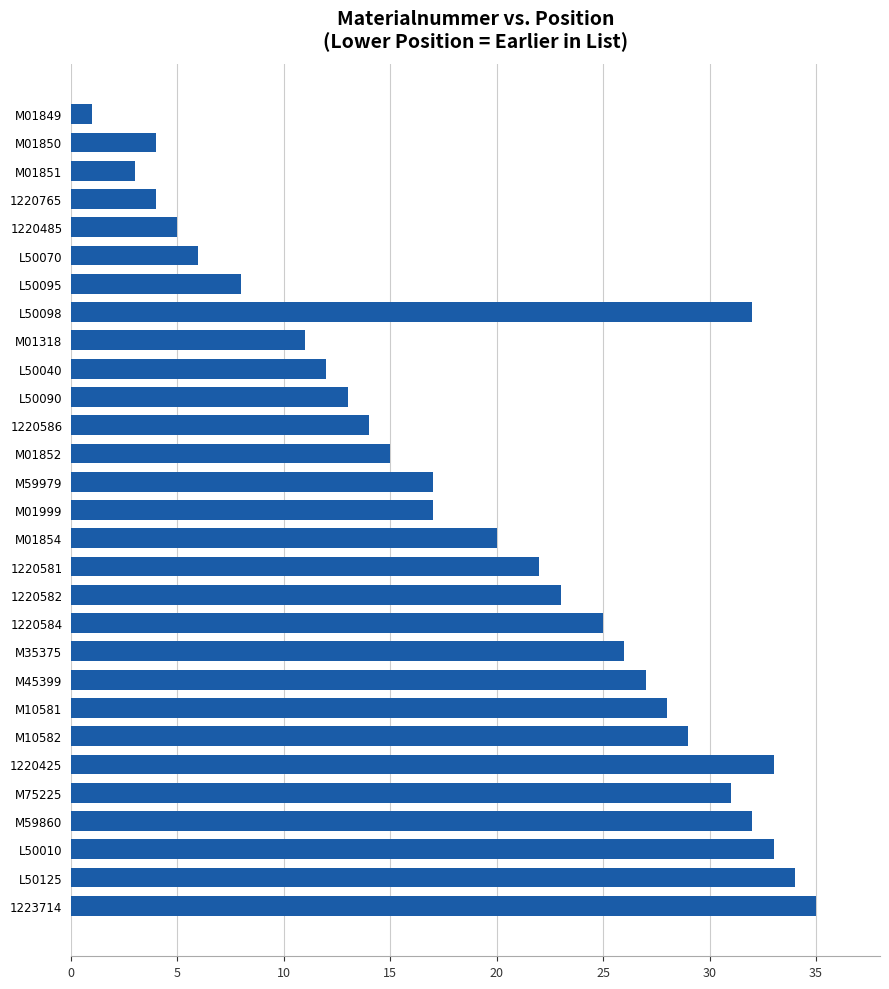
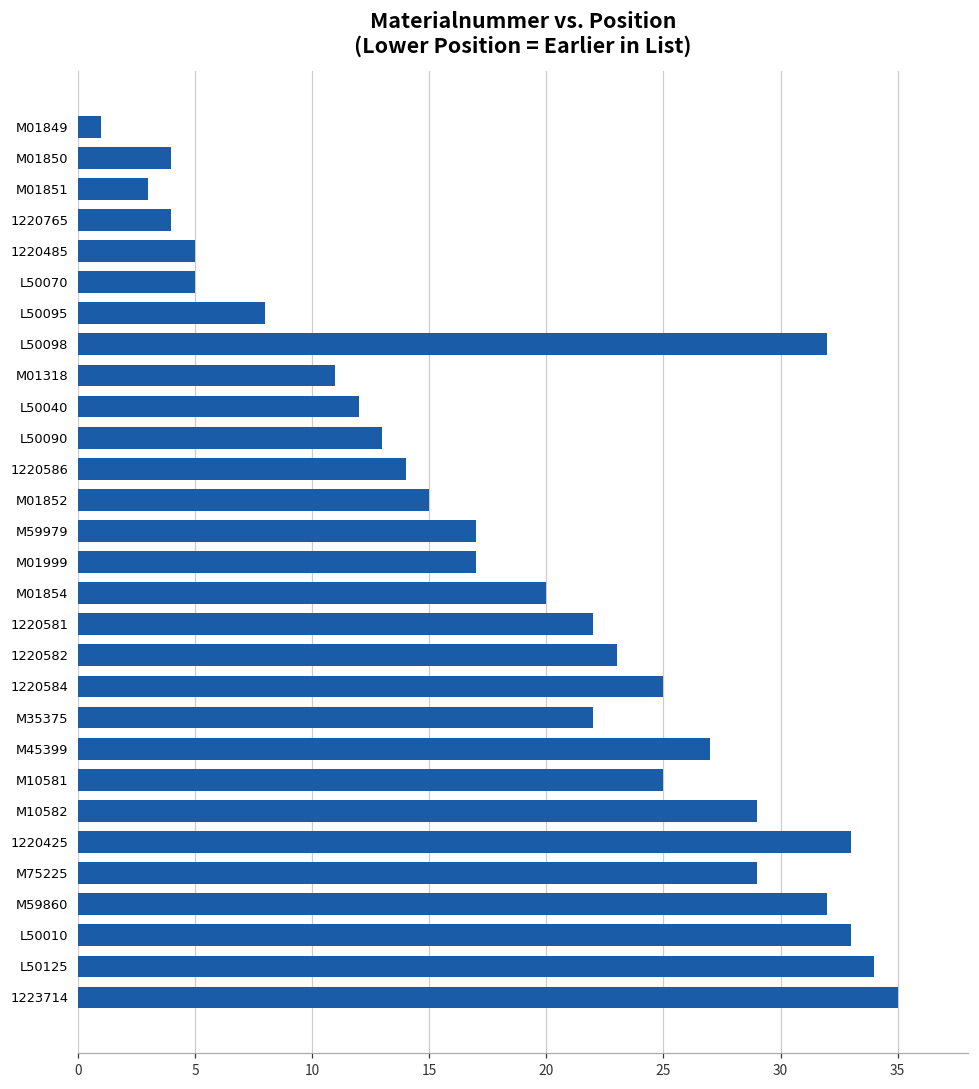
L50070: 6 -> 5
M35375: 26 -> 22
M10581: 28 -> 25
M75225: 31 -> 29
